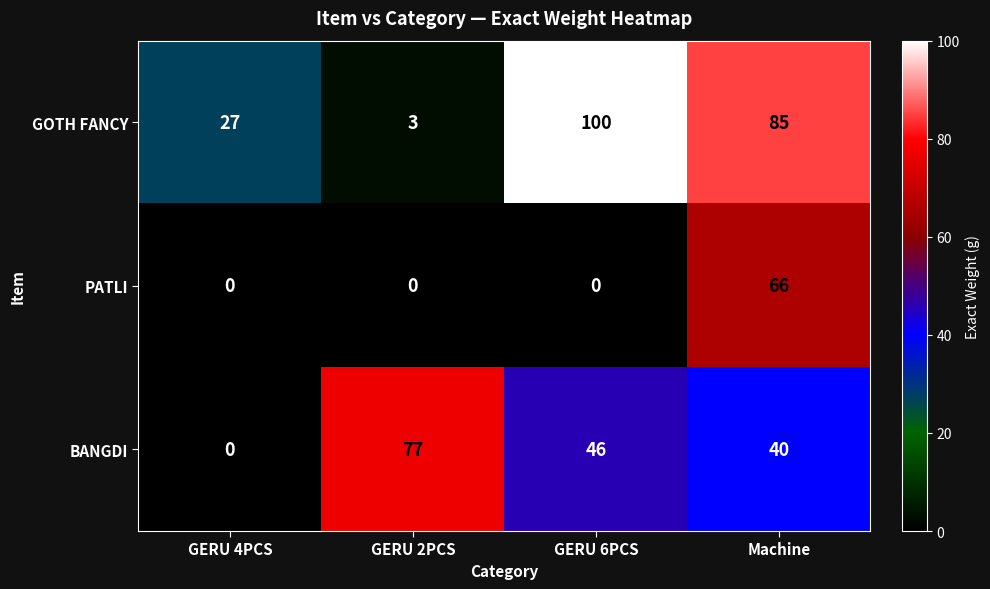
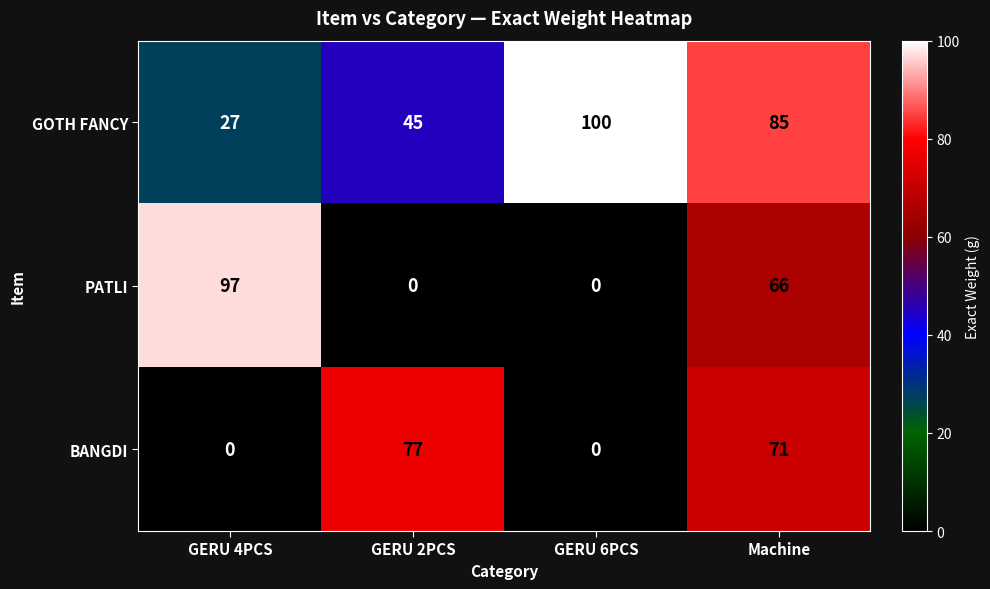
GOTH FANCY, GERU 2PCS: 3 -> 45
PATLI, GERU 4PCS: 0 -> 97
BANGDI, GERU 6PCS: 46 -> 0
BANGDI, Machine: 40 -> 71
